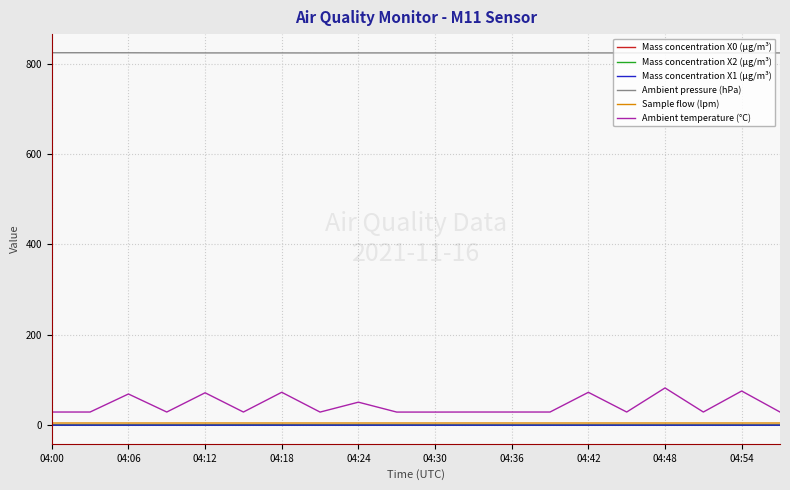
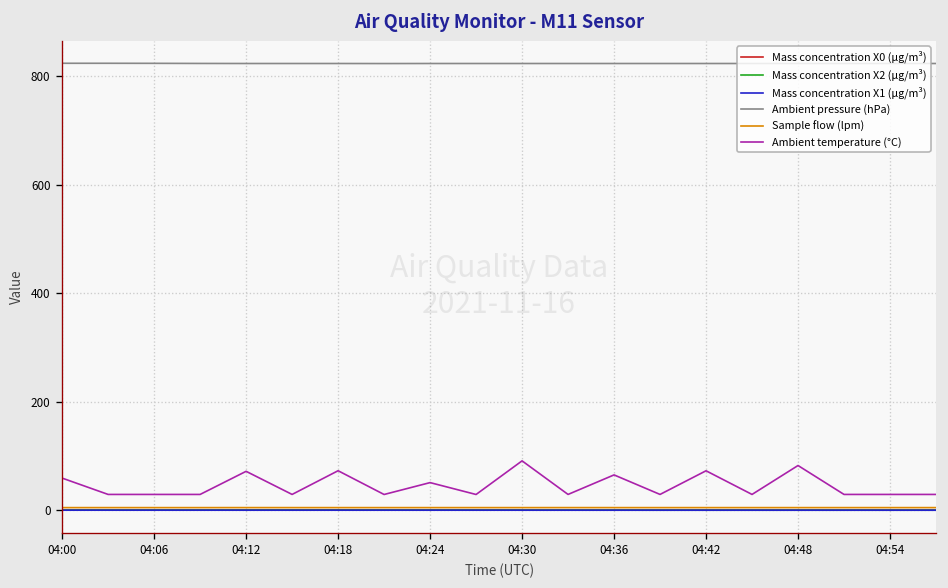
Ambient temperature (°C), 04:00: 30 -> 60
Ambient temperature (°C), 04:06: 70 -> 30
Ambient temperature (°C), 04:30: 30 -> 90
Ambient temperature (°C), 04:36: 30 -> 70
Ambient temperature (°C), 04:54: 80 -> 30
